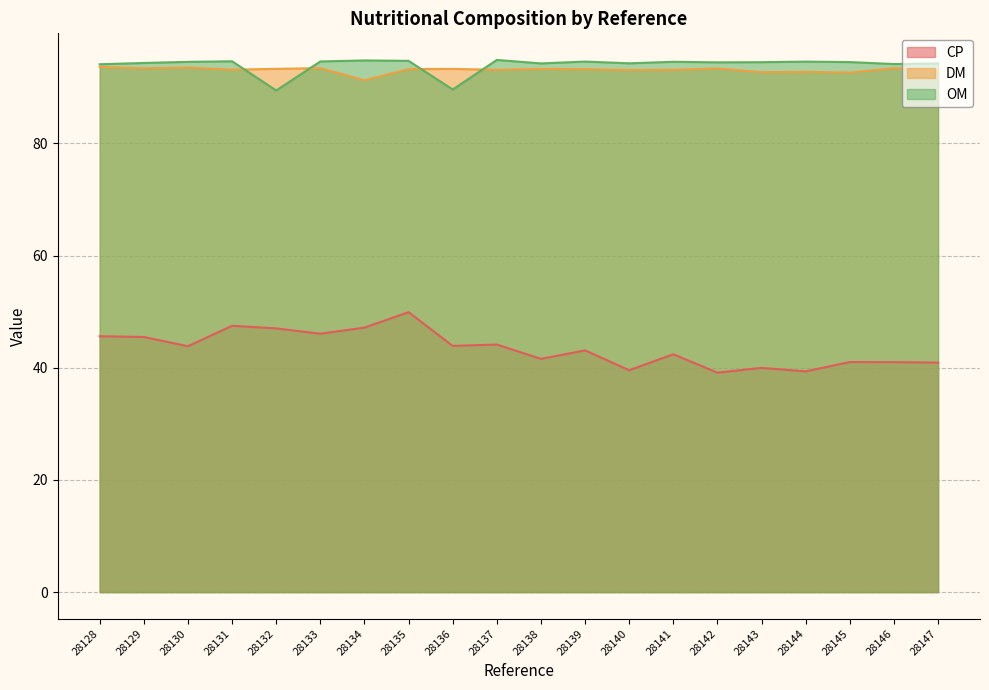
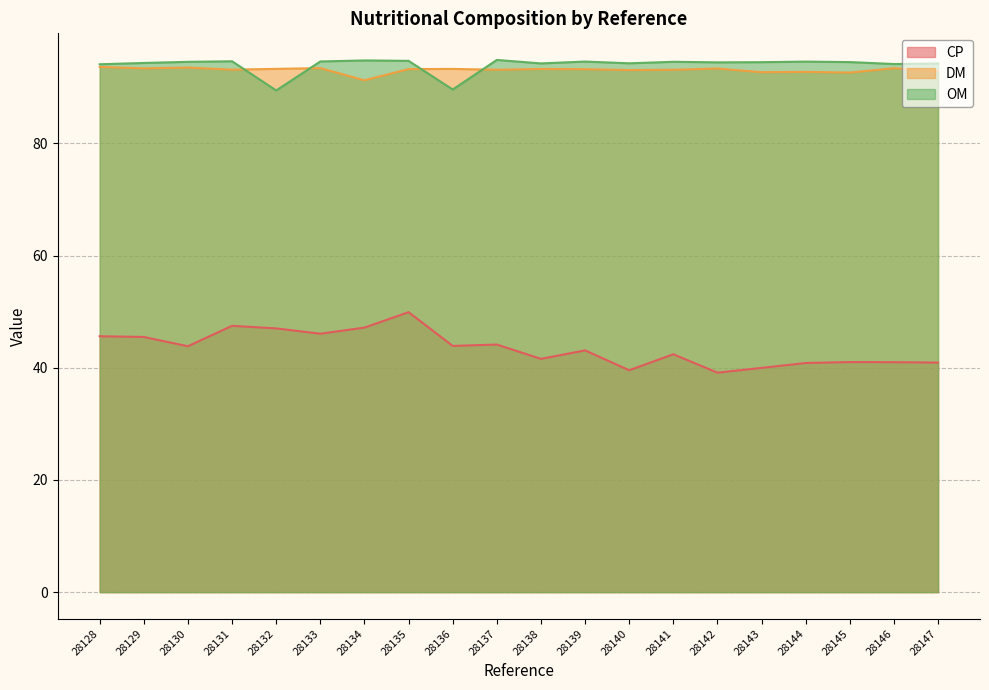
CP, 28144: 39 -> 41
